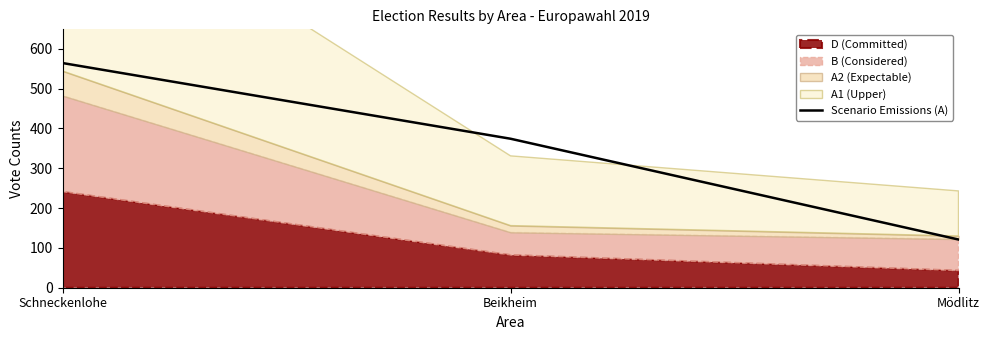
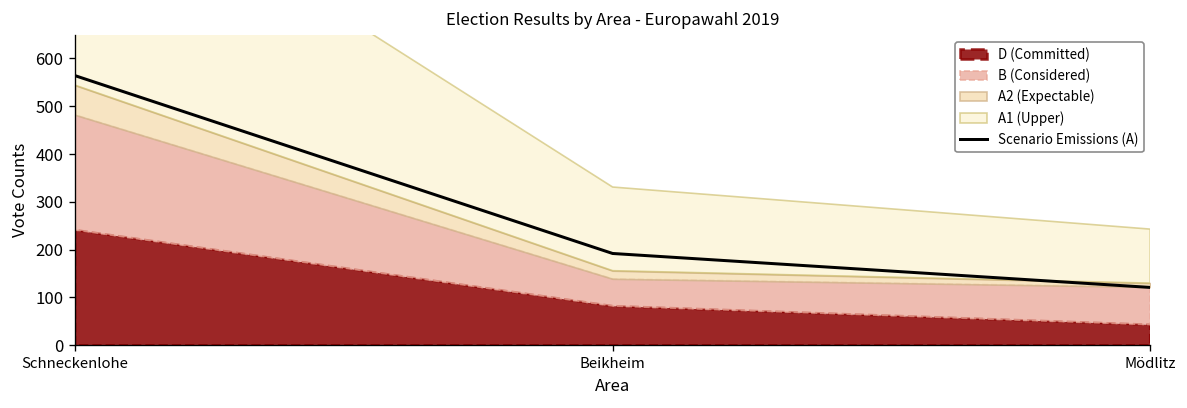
Scenario Emissions (A), Beikheim: 370 -> 190
